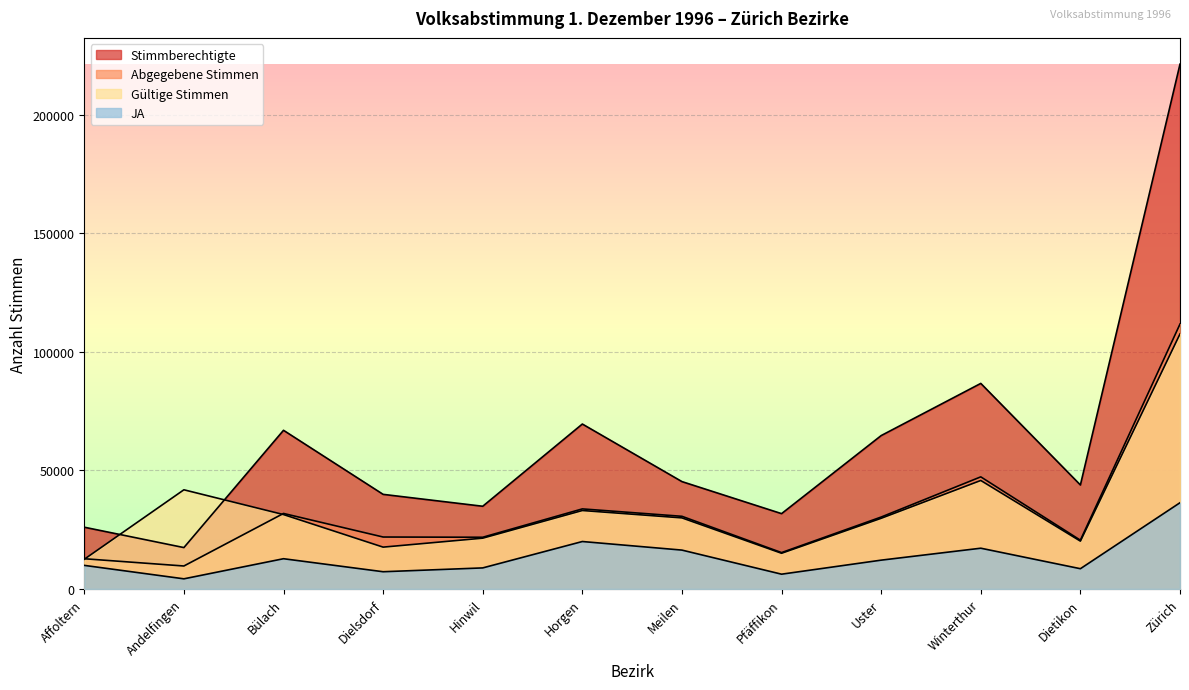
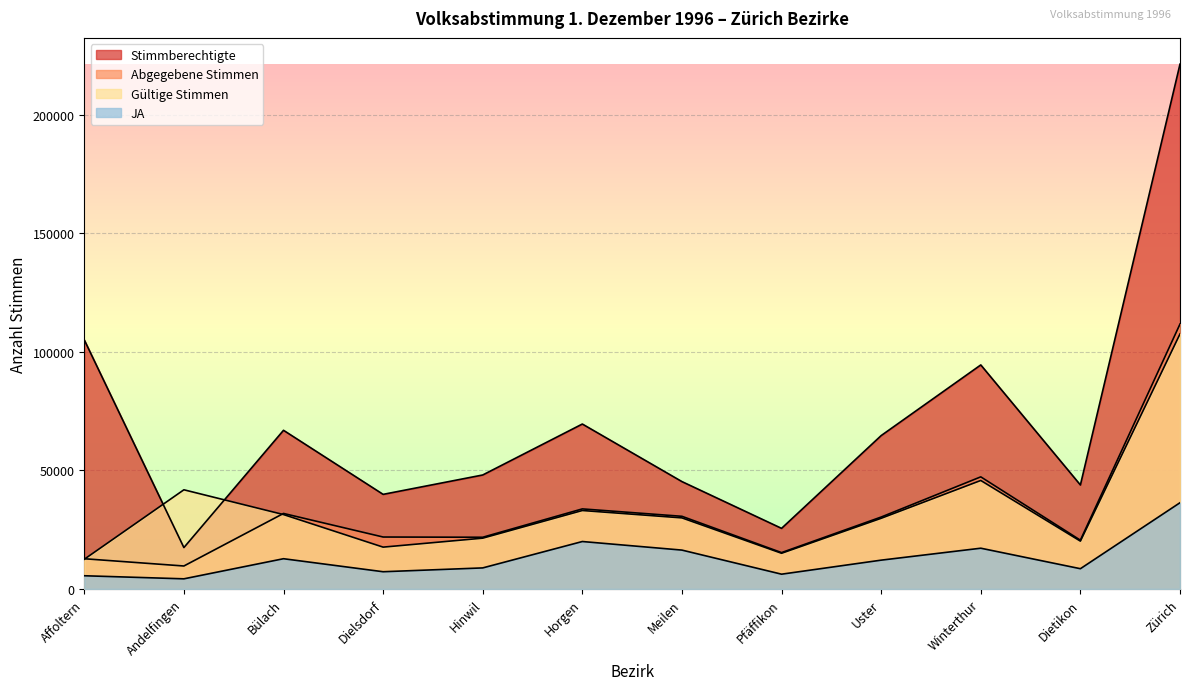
Stimmberechtigte, Affoltern: 26000 -> 105000
JA, Affoltern: 10000 -> 6000
Stimmberechtigte, Hinwil: 35000 -> 48000
Stimmberechtigte, Pfäffikon: 32000 -> 26000
Stimmberechtigte, Winterthur: 87000 -> 95000
